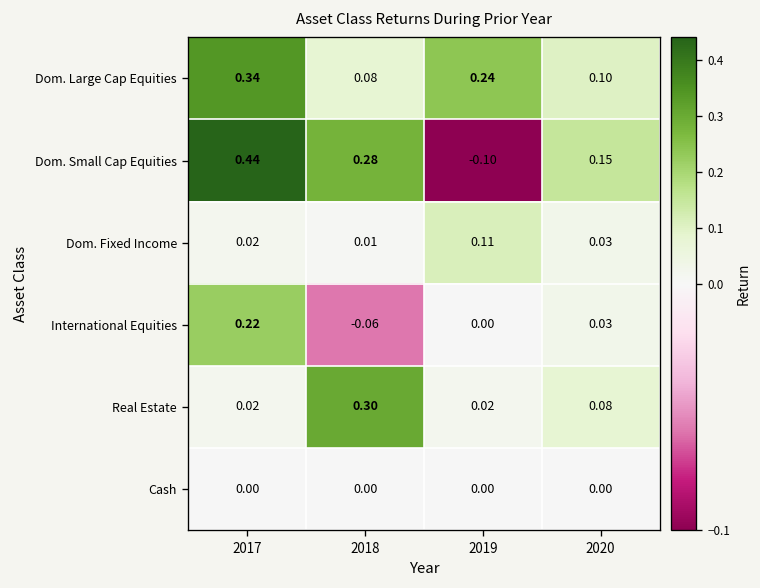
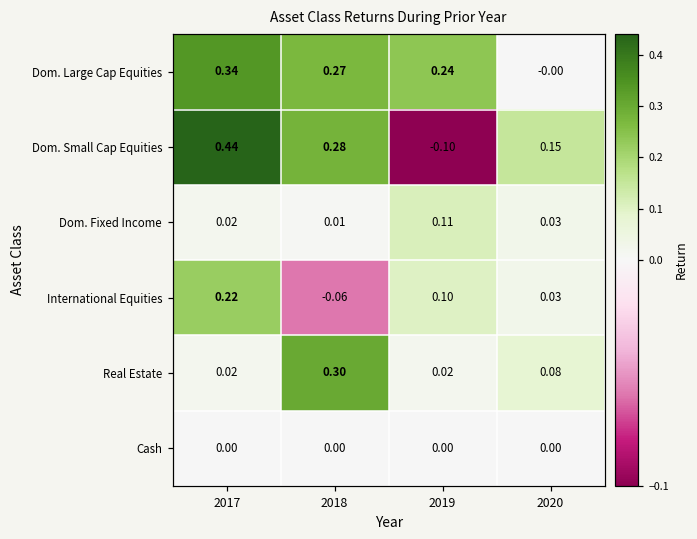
Dom. Large Cap Equities, 2018: 0.08 -> 0.27
Dom. Large Cap Equities, 2020: 0.10 -> -0.00
International Equities, 2019: 0.00 -> 0.10
